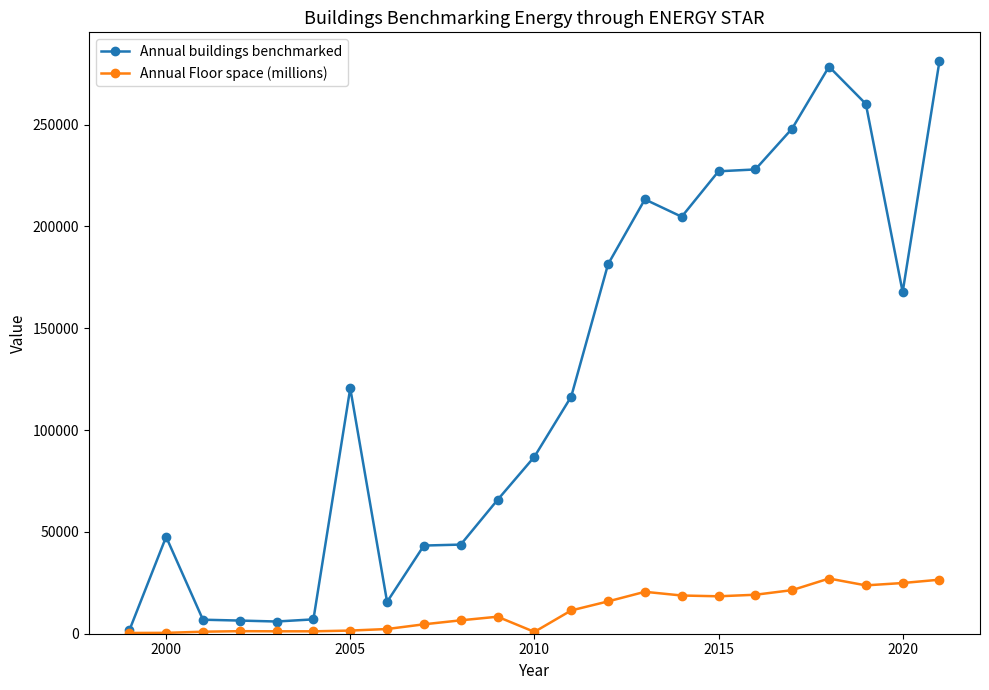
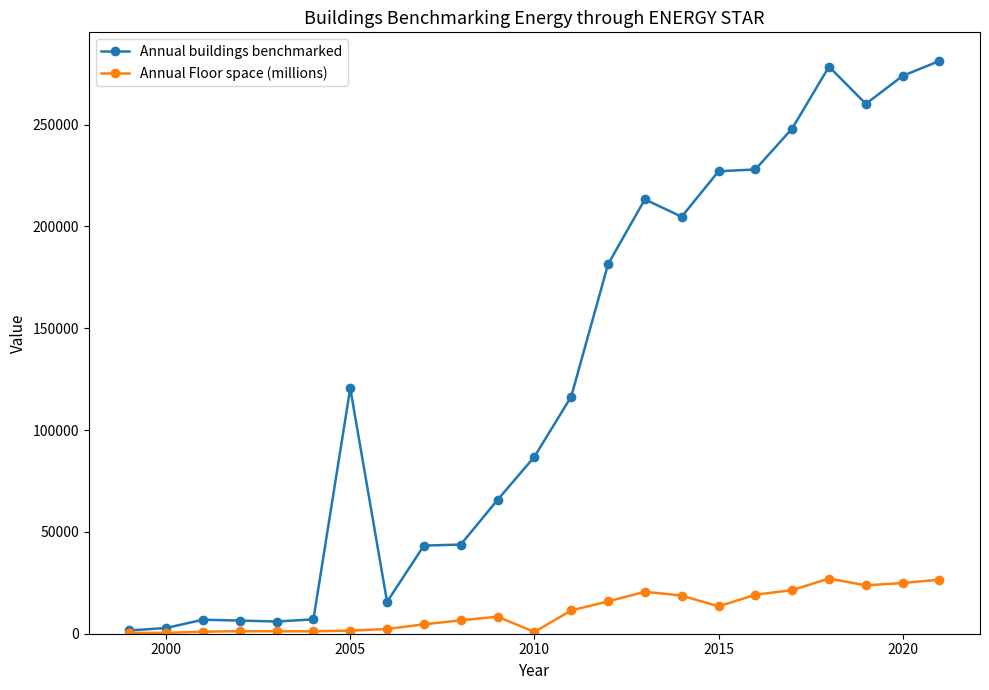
Annual buildings benchmarked, 2000: 48000 -> 3000
Annual Floor space (millions), 2015: 18000 -> 13000
Annual buildings benchmarked, 2020: 168000 -> 274000
